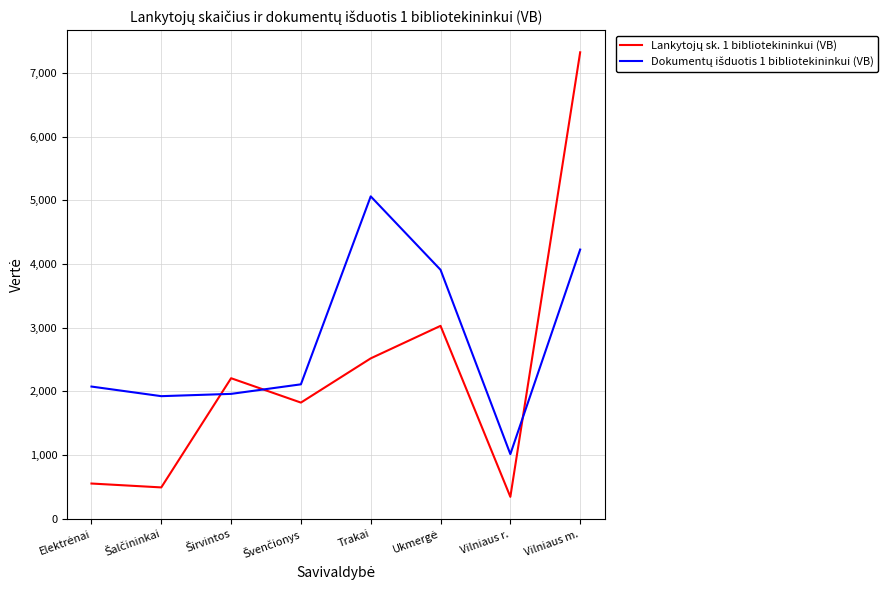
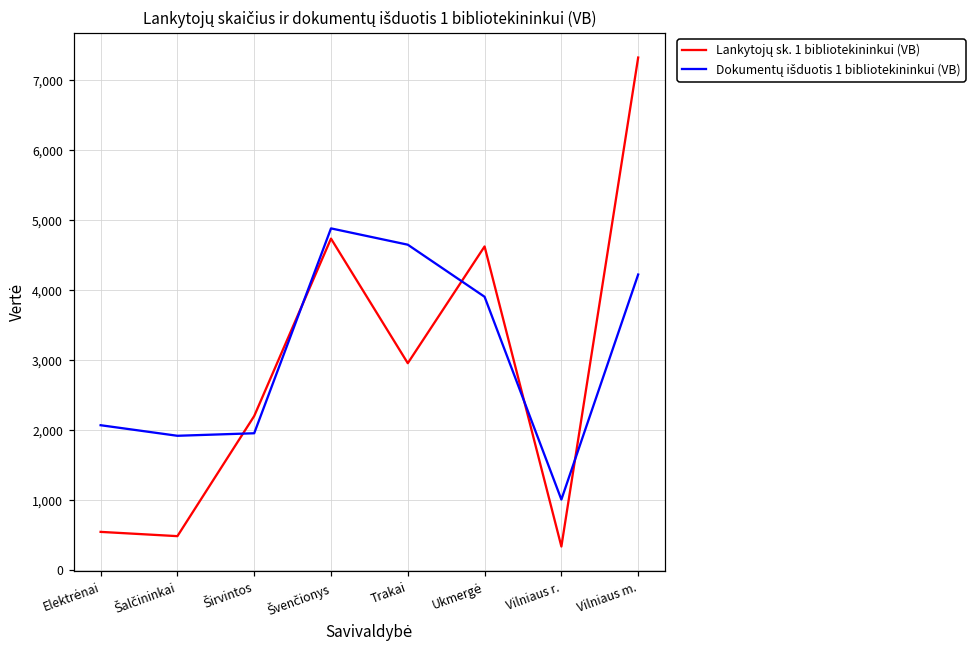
Lankytojų sk. 1 bibliotekininkui (VB), Švenčionys: 1,800 -> 4,700
Dokumentų išduotis 1 bibliotekininkui (VB), Švenčionys: 2,100 -> 4,900
Lankytojų sk. 1 bibliotekininkui (VB), Trakai: 2,500 -> 3,000
Dokumentų išduotis 1 bibliotekininkui (VB), Trakai: 5,100 -> 4,700
Lankytojų sk. 1 bibliotekininkui (VB), Ukmergė: 3,000 -> 4,600
